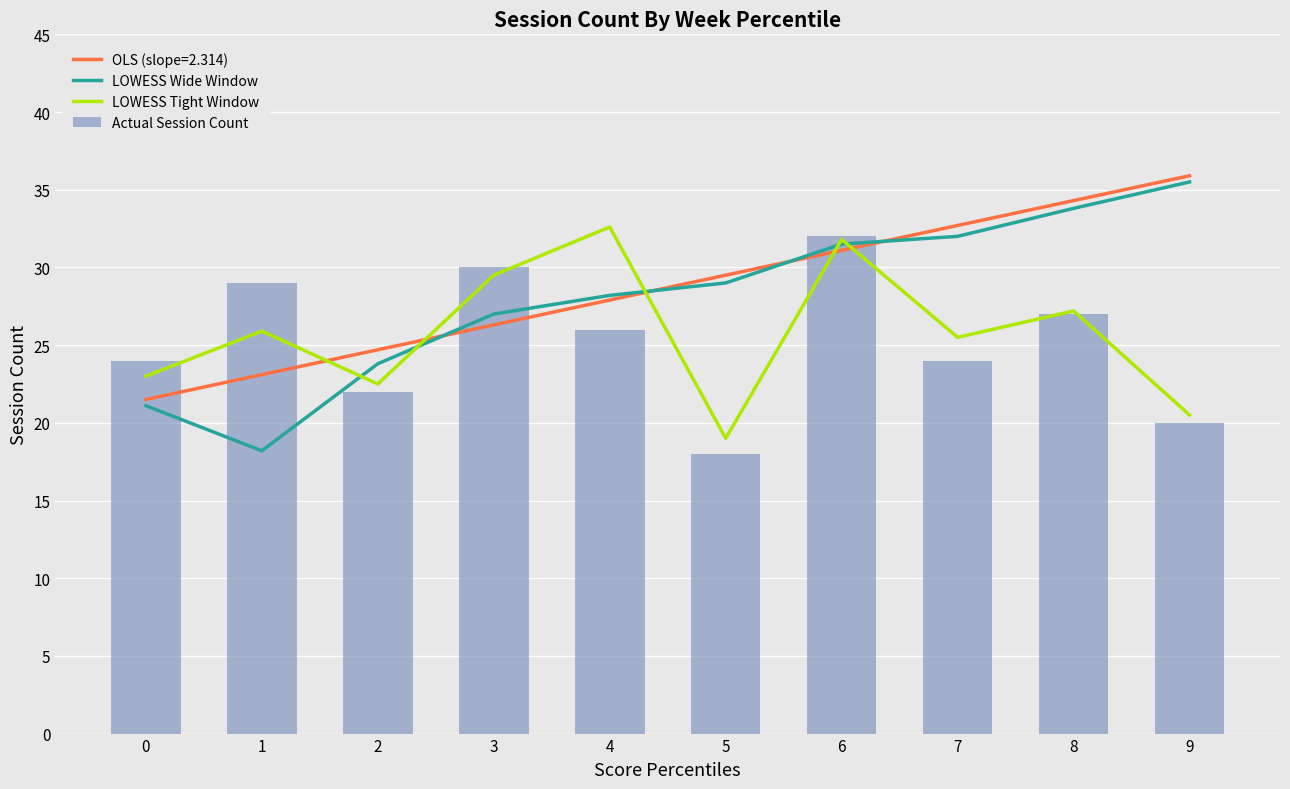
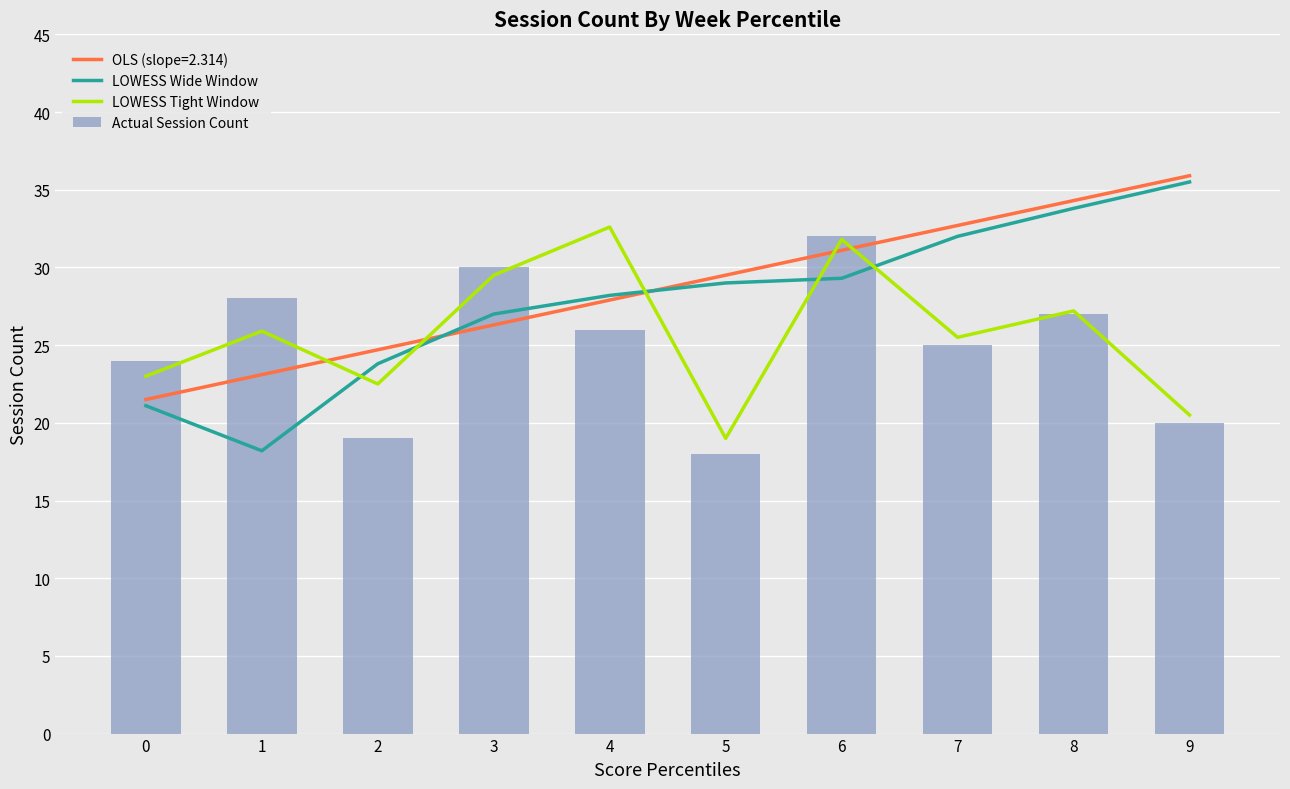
Actual Session Count, 1: 29 -> 28
Actual Session Count, 2: 22 -> 19
LOWESS Wide Window, 6: 31.5 -> 29.3
Actual Session Count, 7: 24 -> 25
